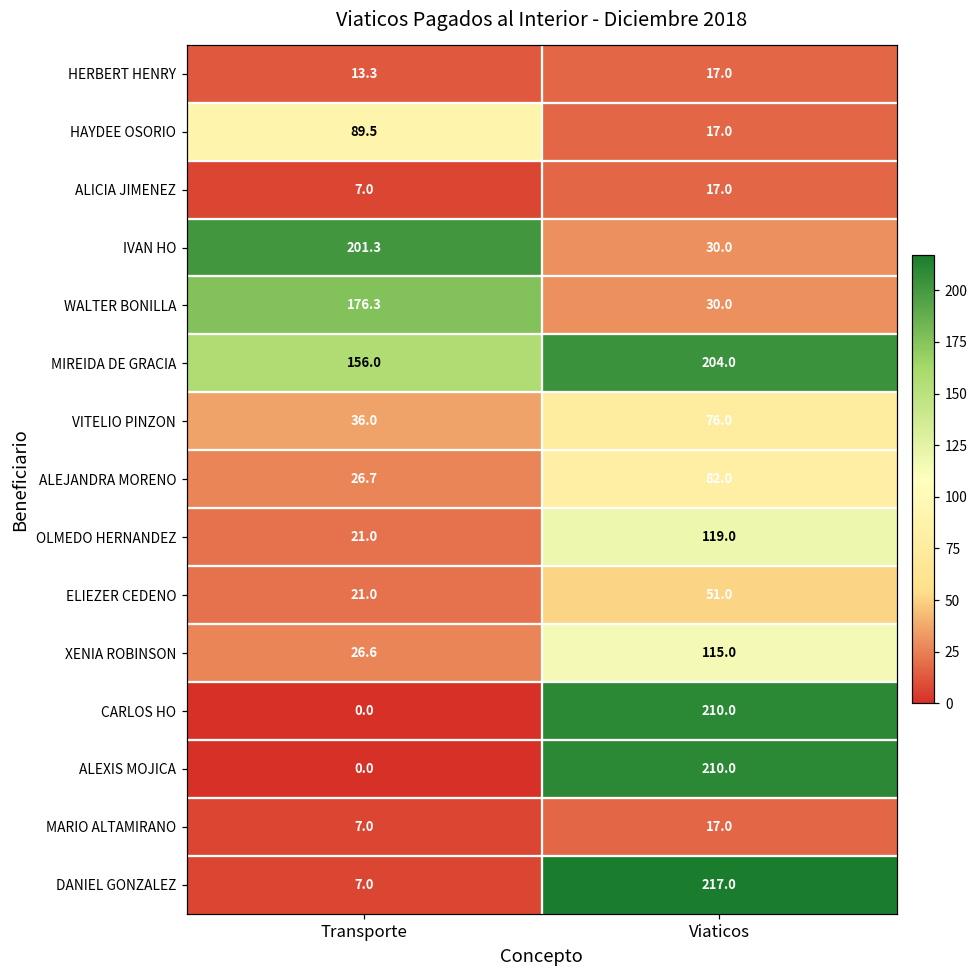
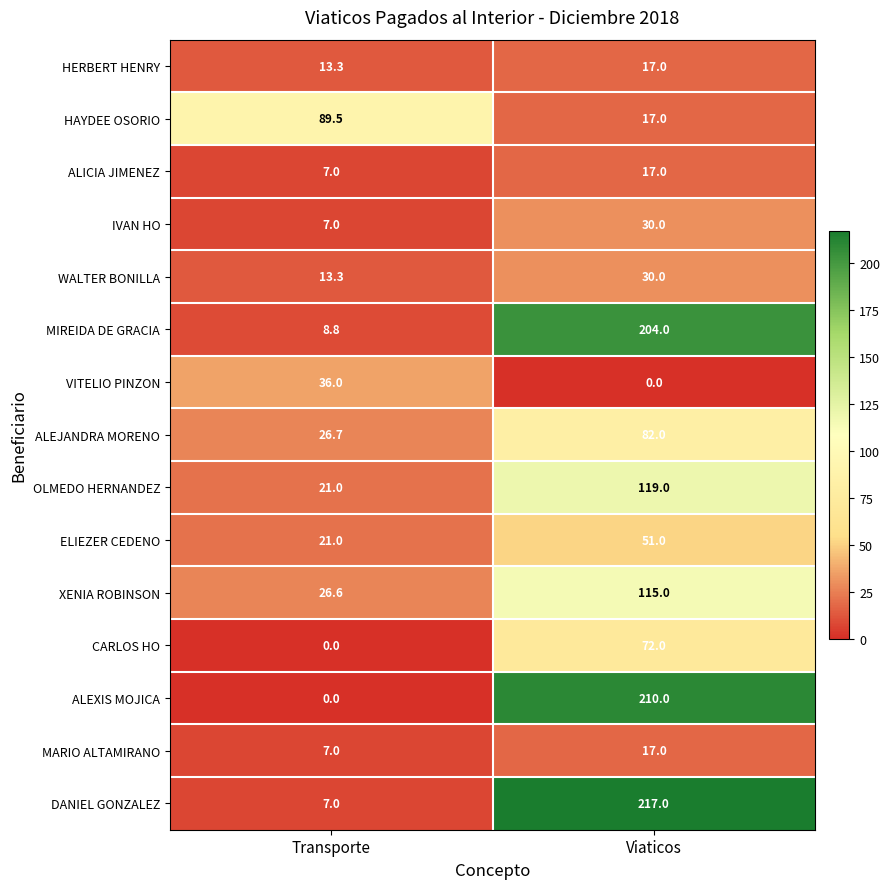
IVAN HO, Transporte: 201.3 -> 7.0
WALTER BONILLA, Transporte: 176.3 -> 13.3
MIREIDA DE GRACIA, Transporte: 156.0 -> 8.8
VITELIO PINZON, Viaticos: 76.0 -> 0.0
CARLOS HO, Viaticos: 210.0 -> 72.0
